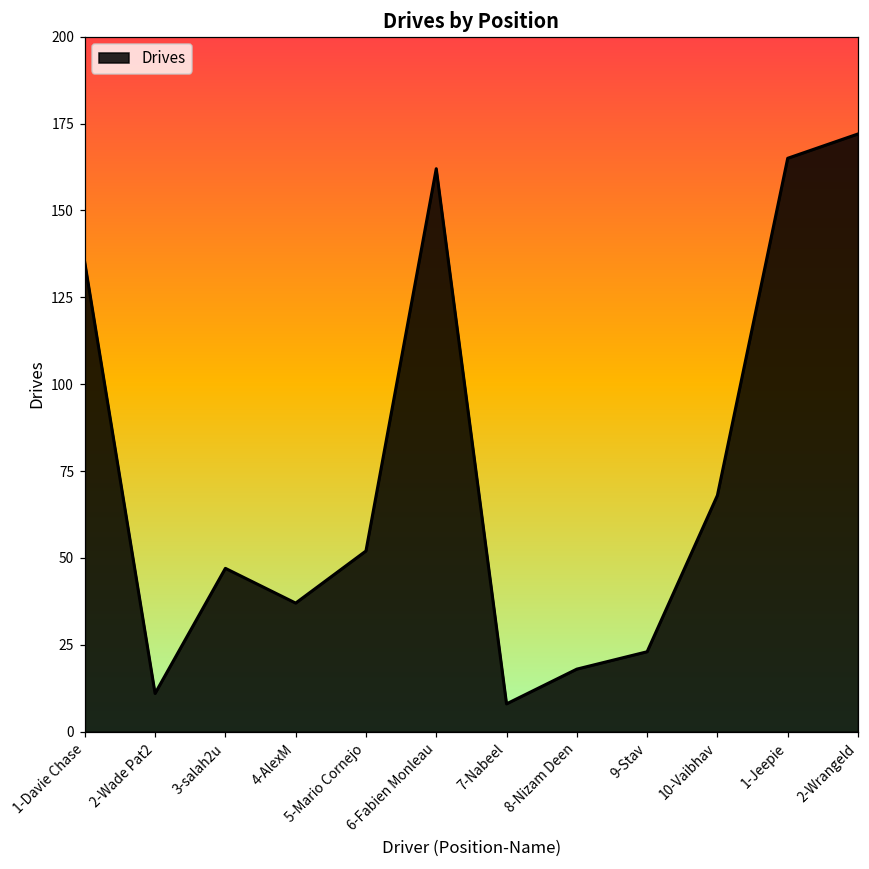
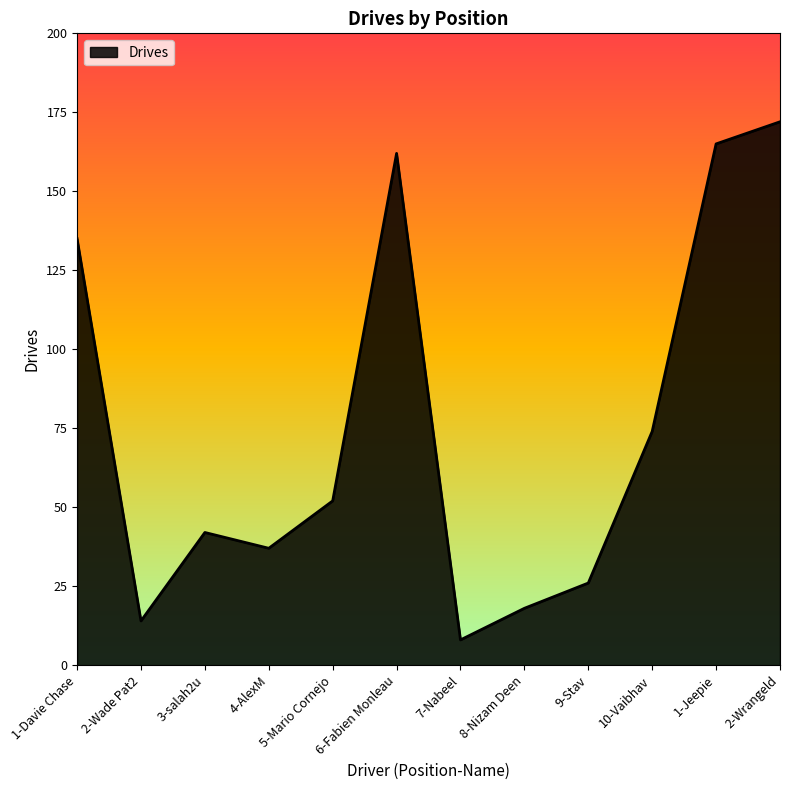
2-Wade Pat2: 11 -> 14
3-salah2u: 47 -> 42
9-Stav: 23 -> 26
10-Vaibhav: 68 -> 74
